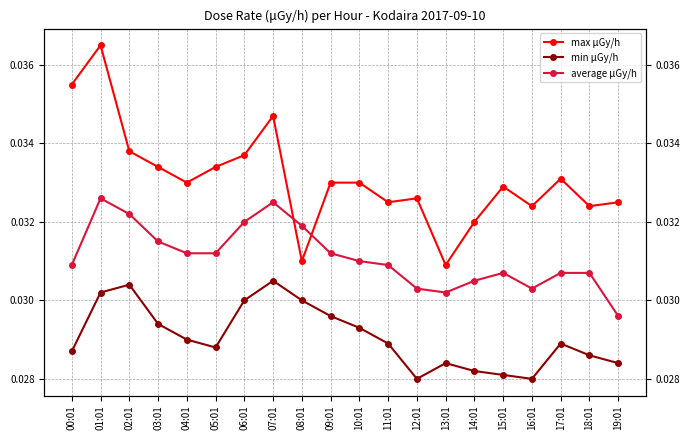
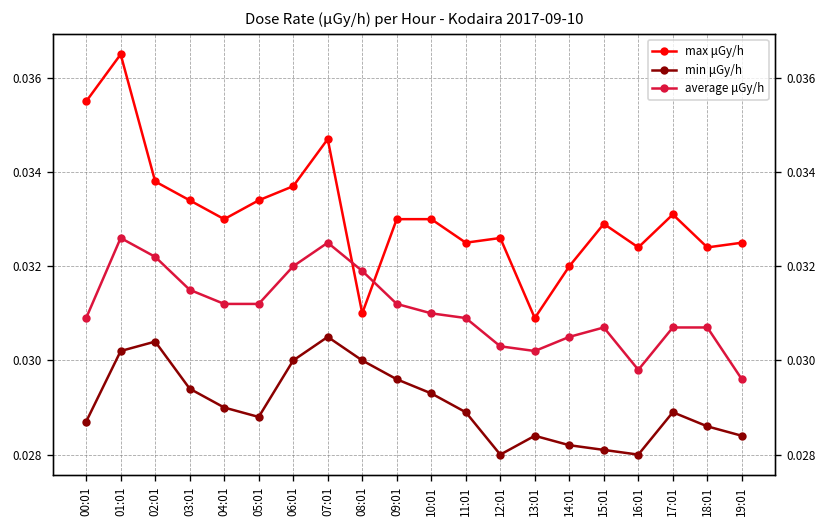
average μGy/h, 16:01: 0.0303 -> 0.0298
